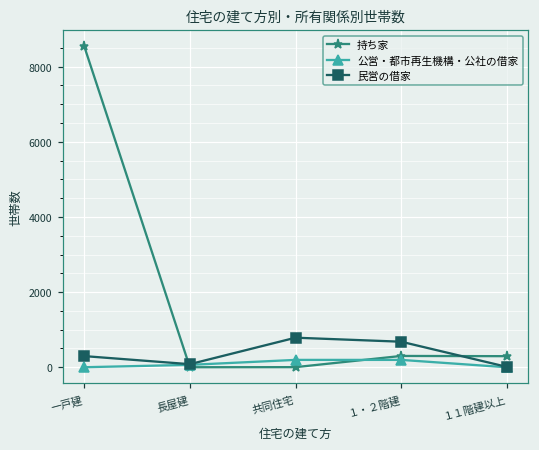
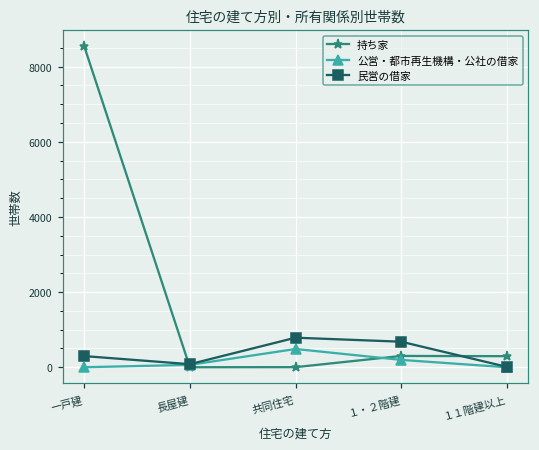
公営・都市再生機構・公社の借家, 共同住宅: 200 -> 500
